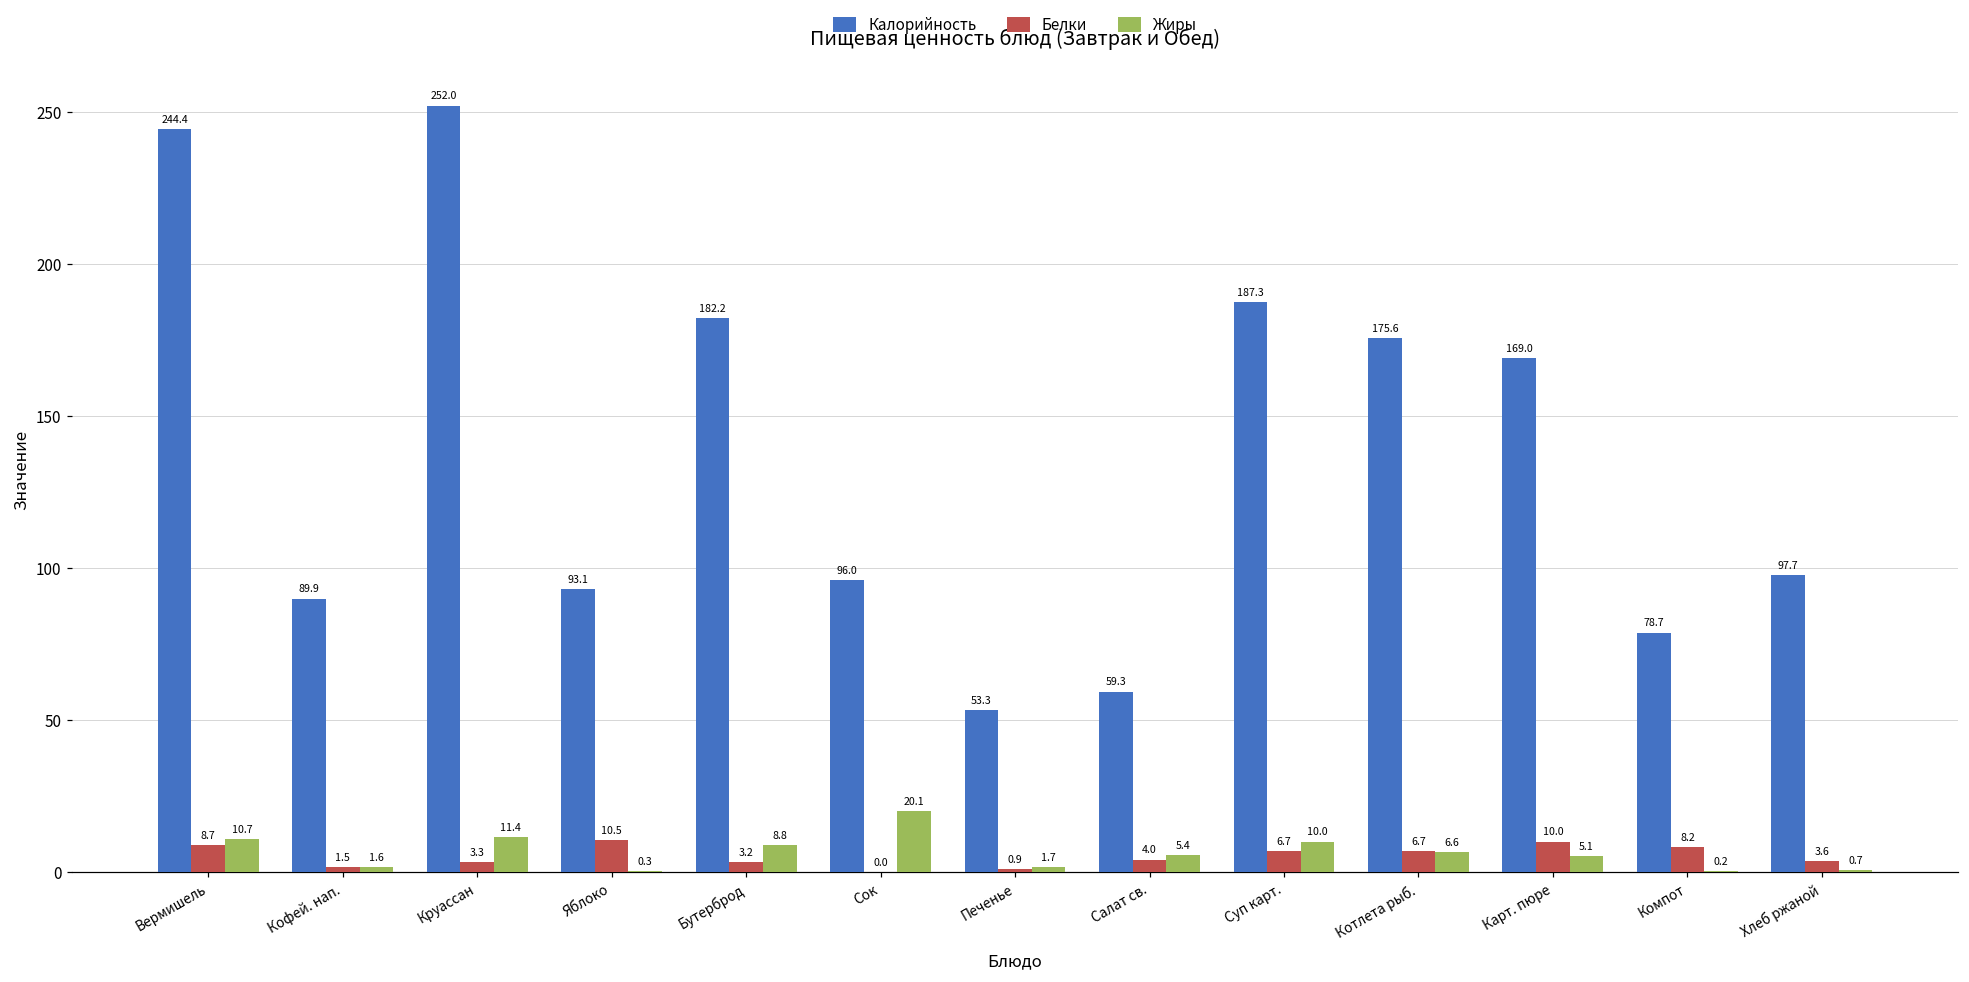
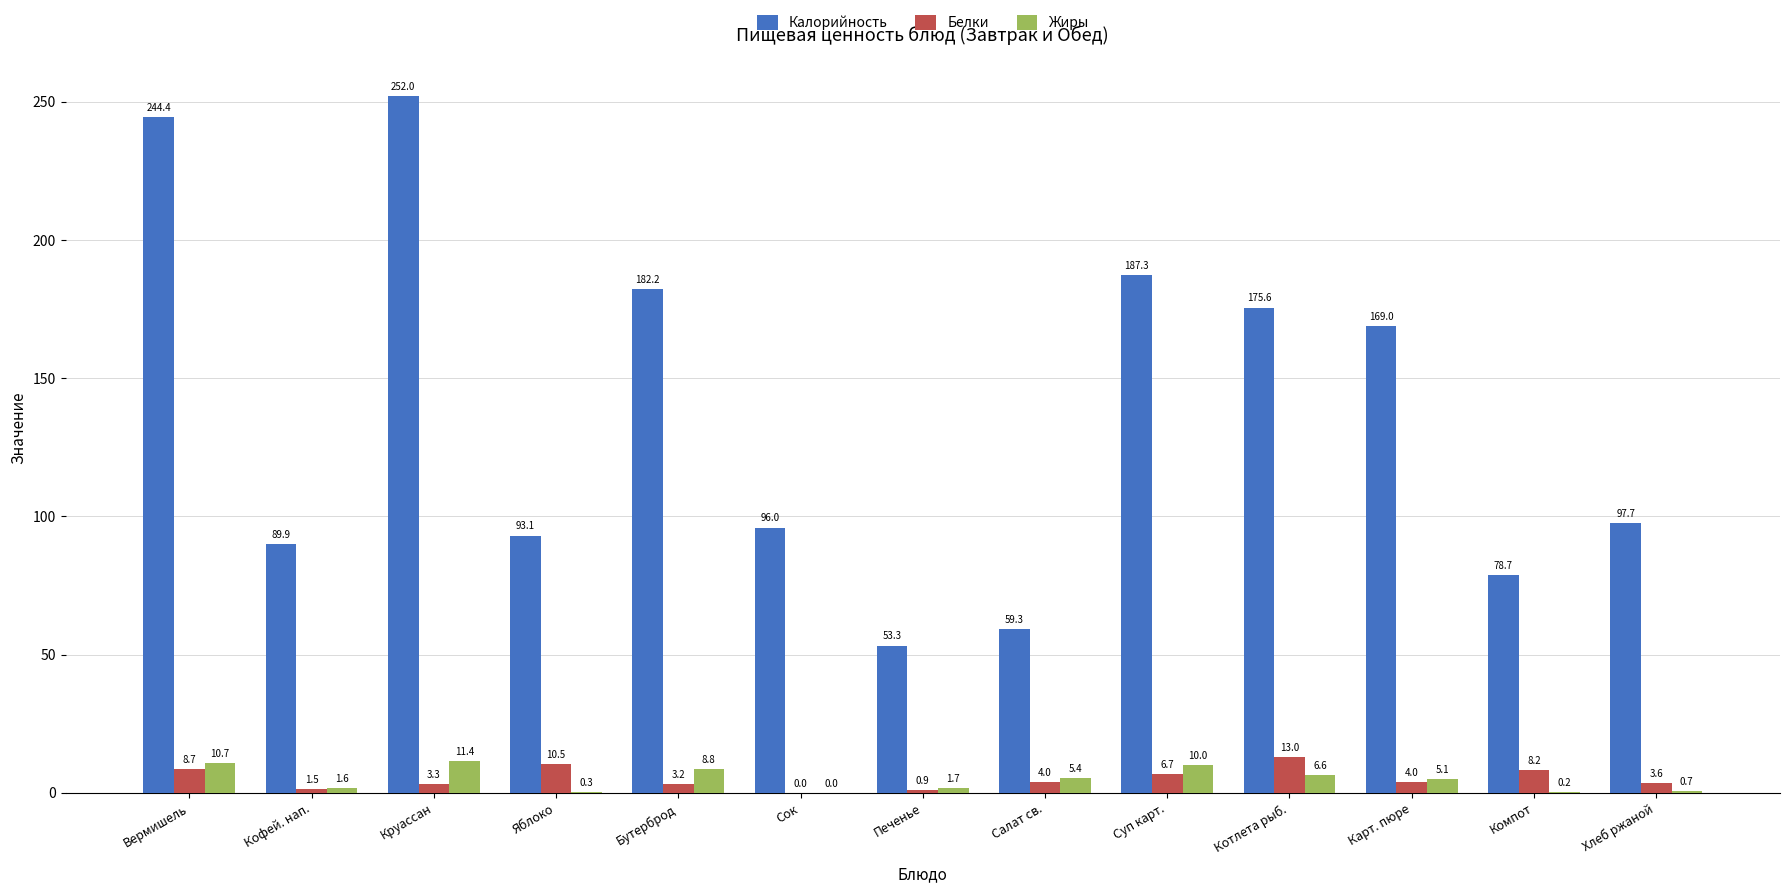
Жиры, Сок: 20.1 -> 0.0
Белки, Котлета рыб.: 6.7 -> 13.0
Белки, Карт. пюре: 10.0 -> 4.0
